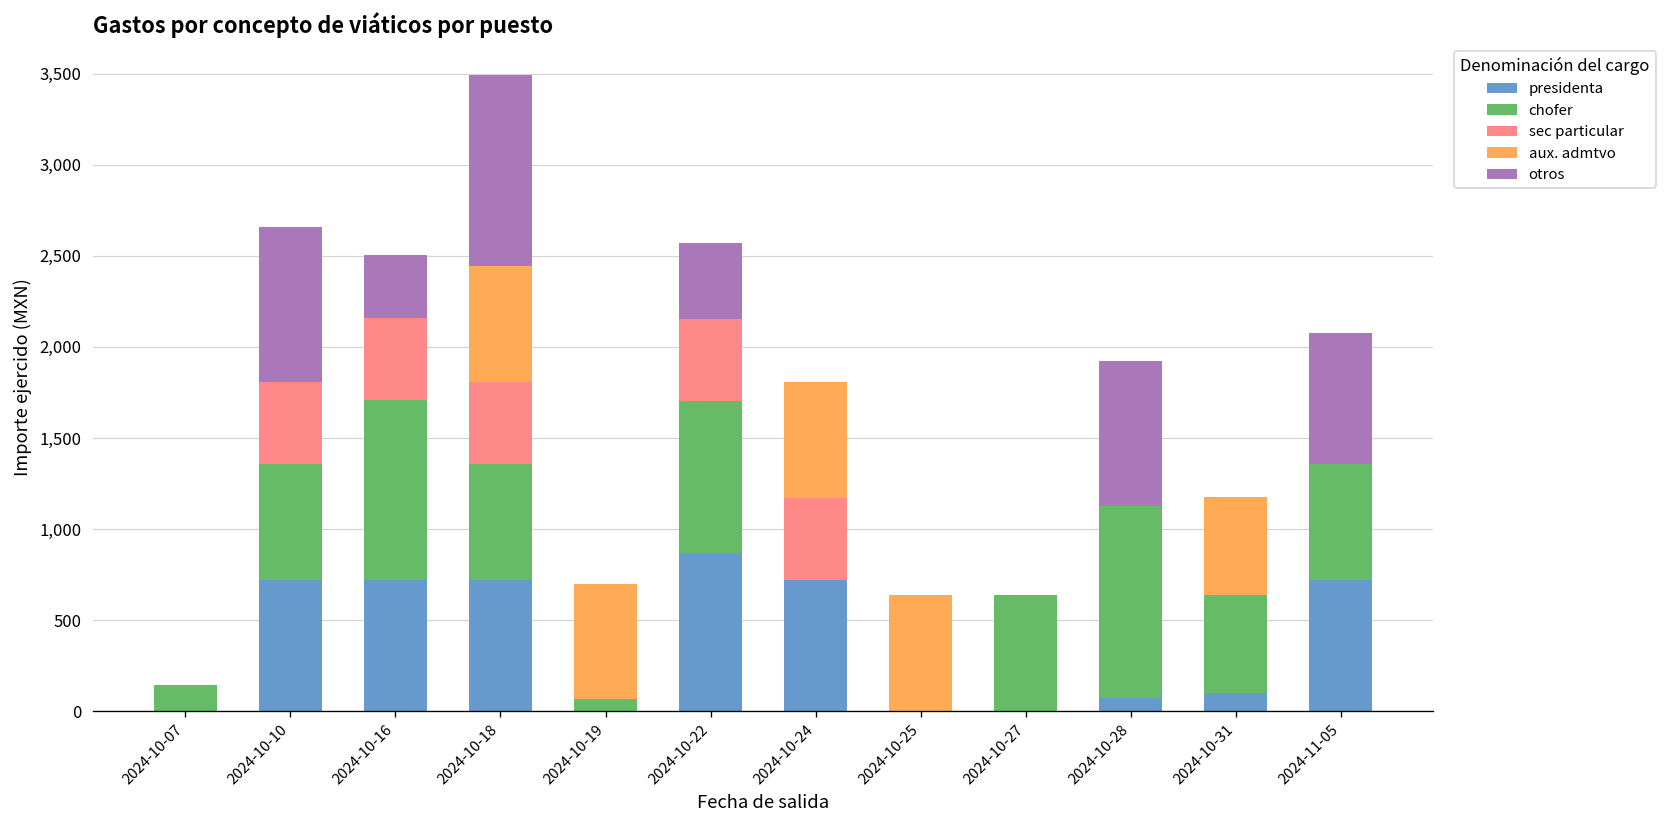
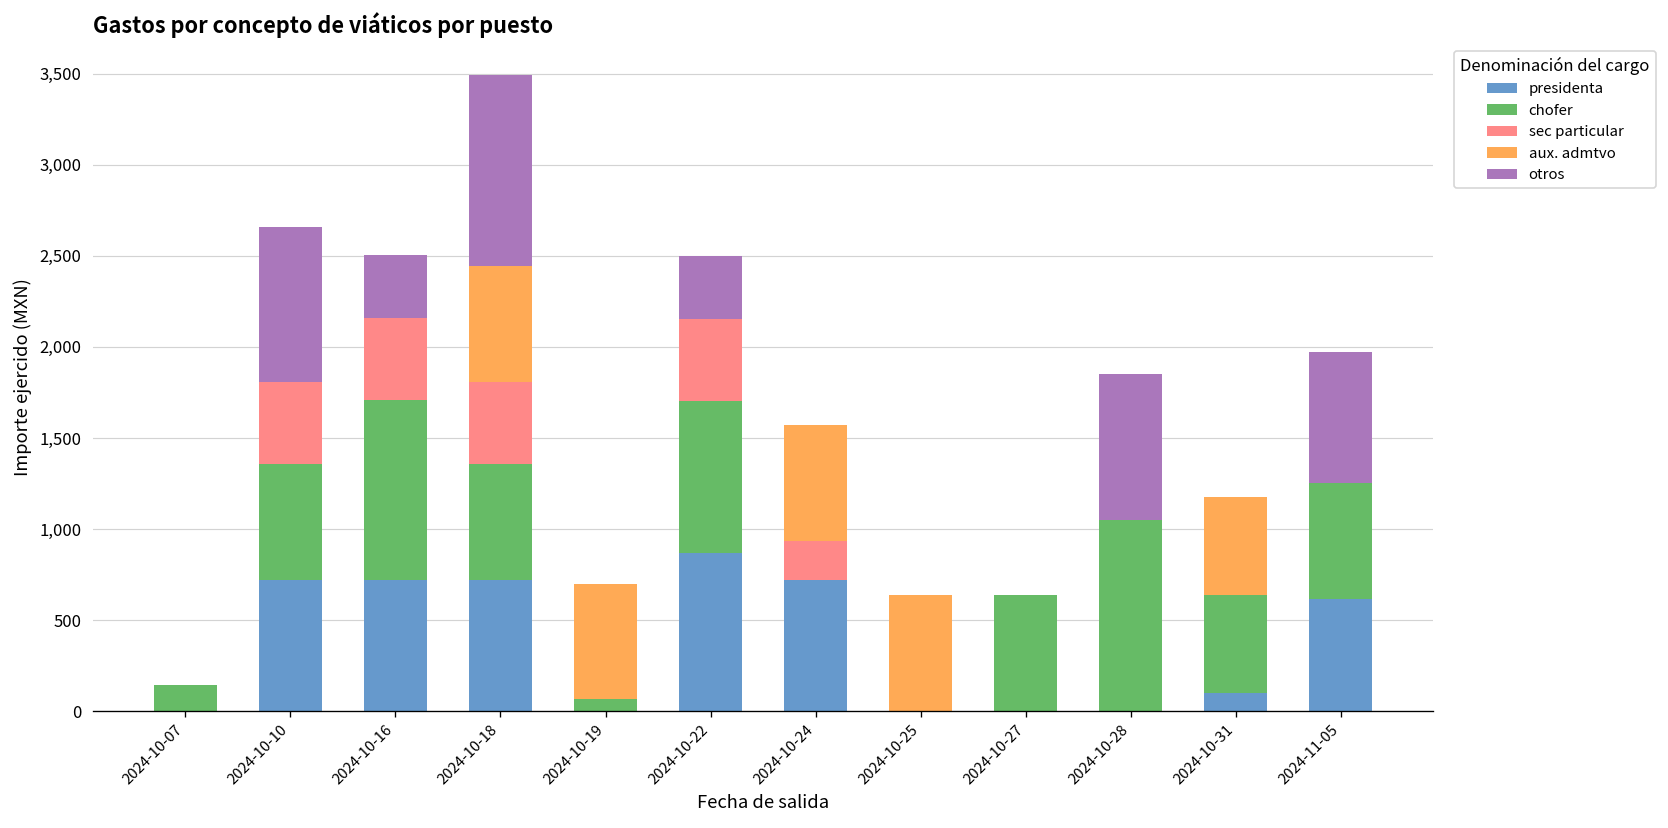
otros, 2024-10-22: 420 -> 350
sec particular, 2024-10-24: 450 -> 220
presidenta, 2024-10-28: 70 -> 0
presidenta, 2024-11-05: 720 -> 620
